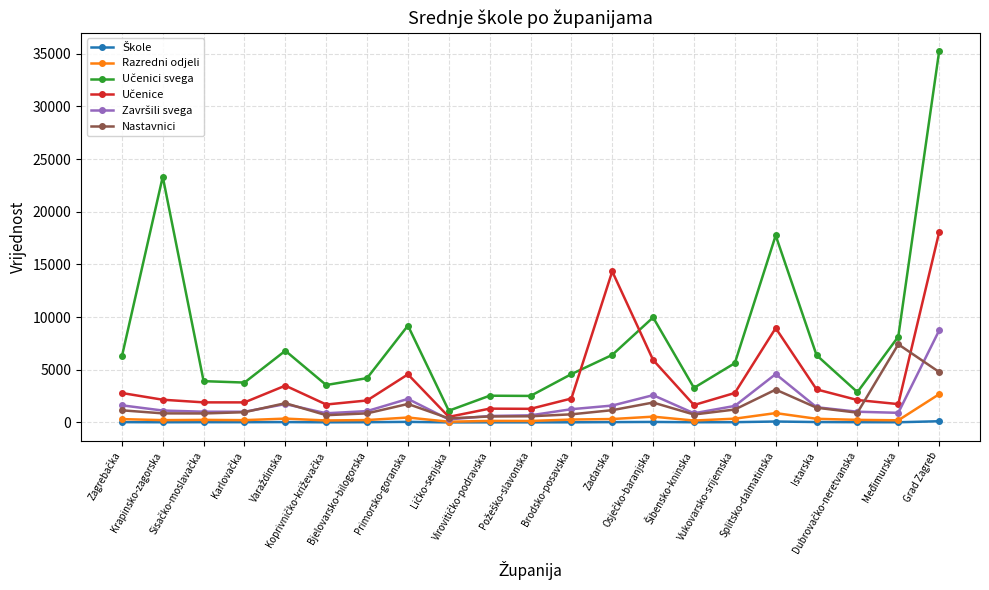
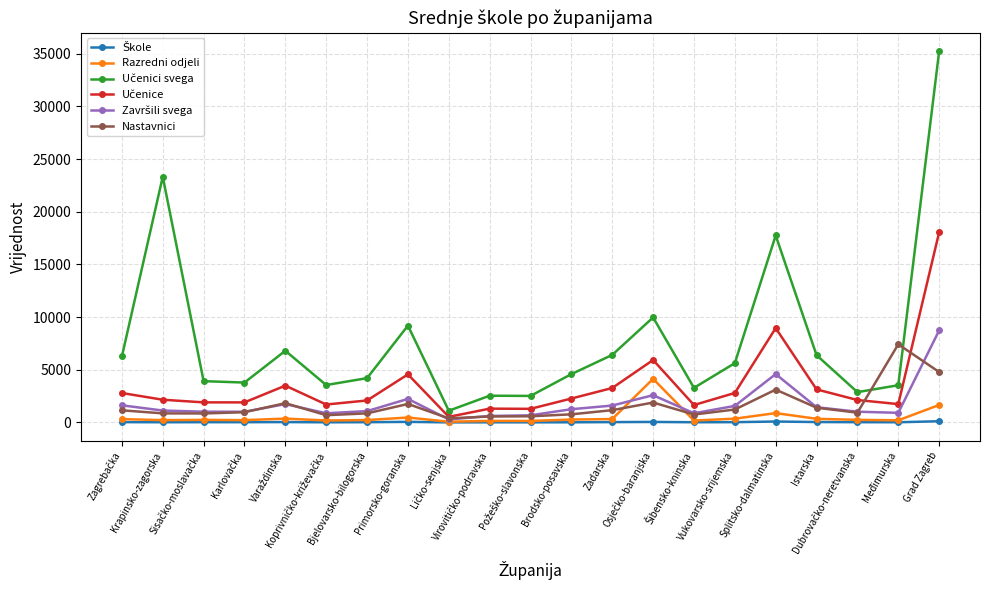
Učenice, Zadarska: 14300 -> 3300
Razredni odjeli, Osječko-baranjska: 600 -> 4100
Učenici svega, Međimurska: 8100 -> 3500
Razredni odjeli, Grad Zagreb: 2700 -> 1700
